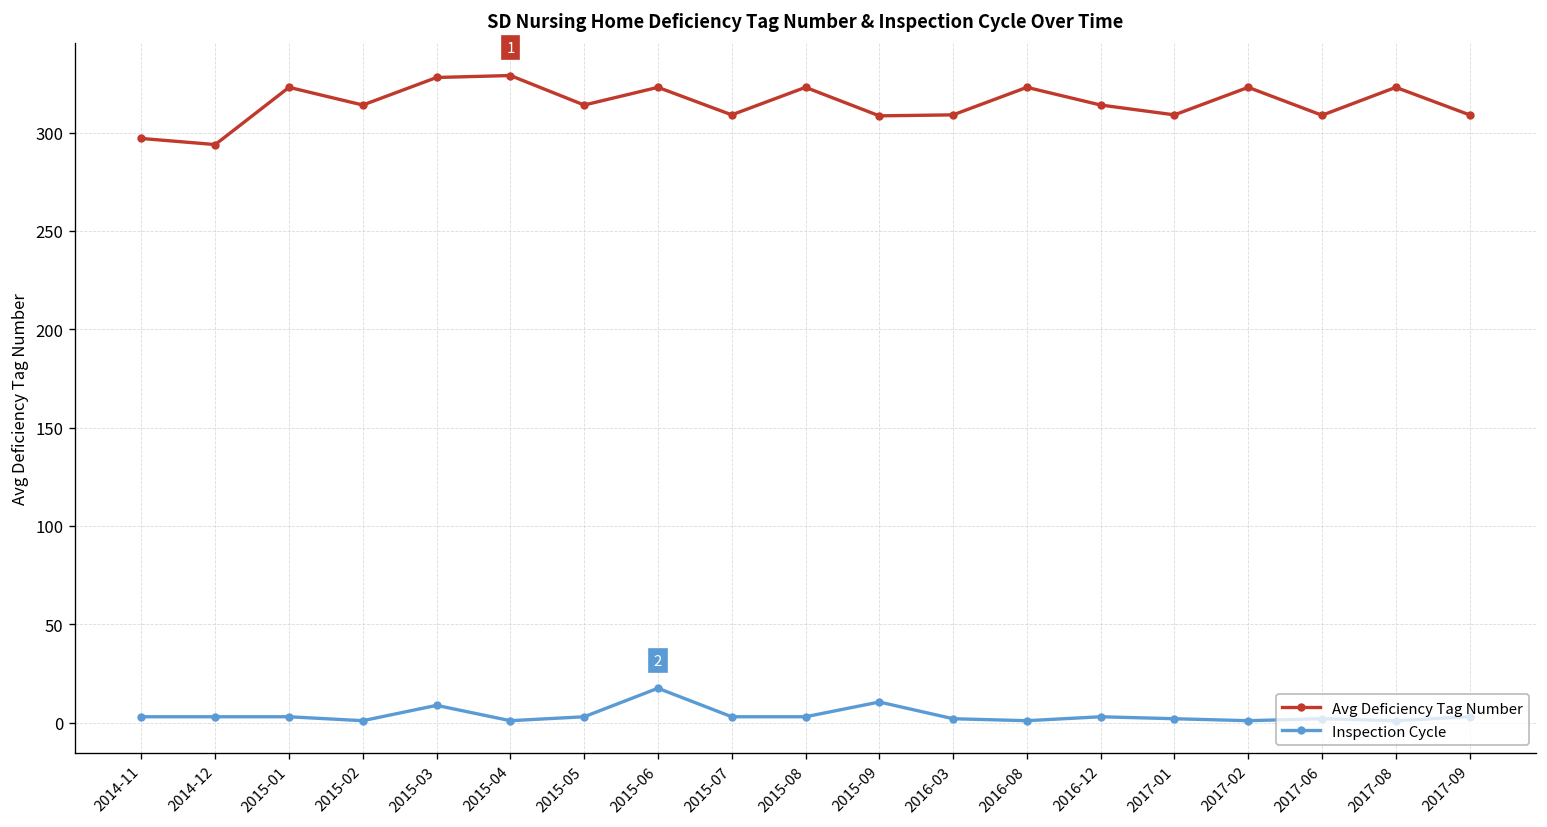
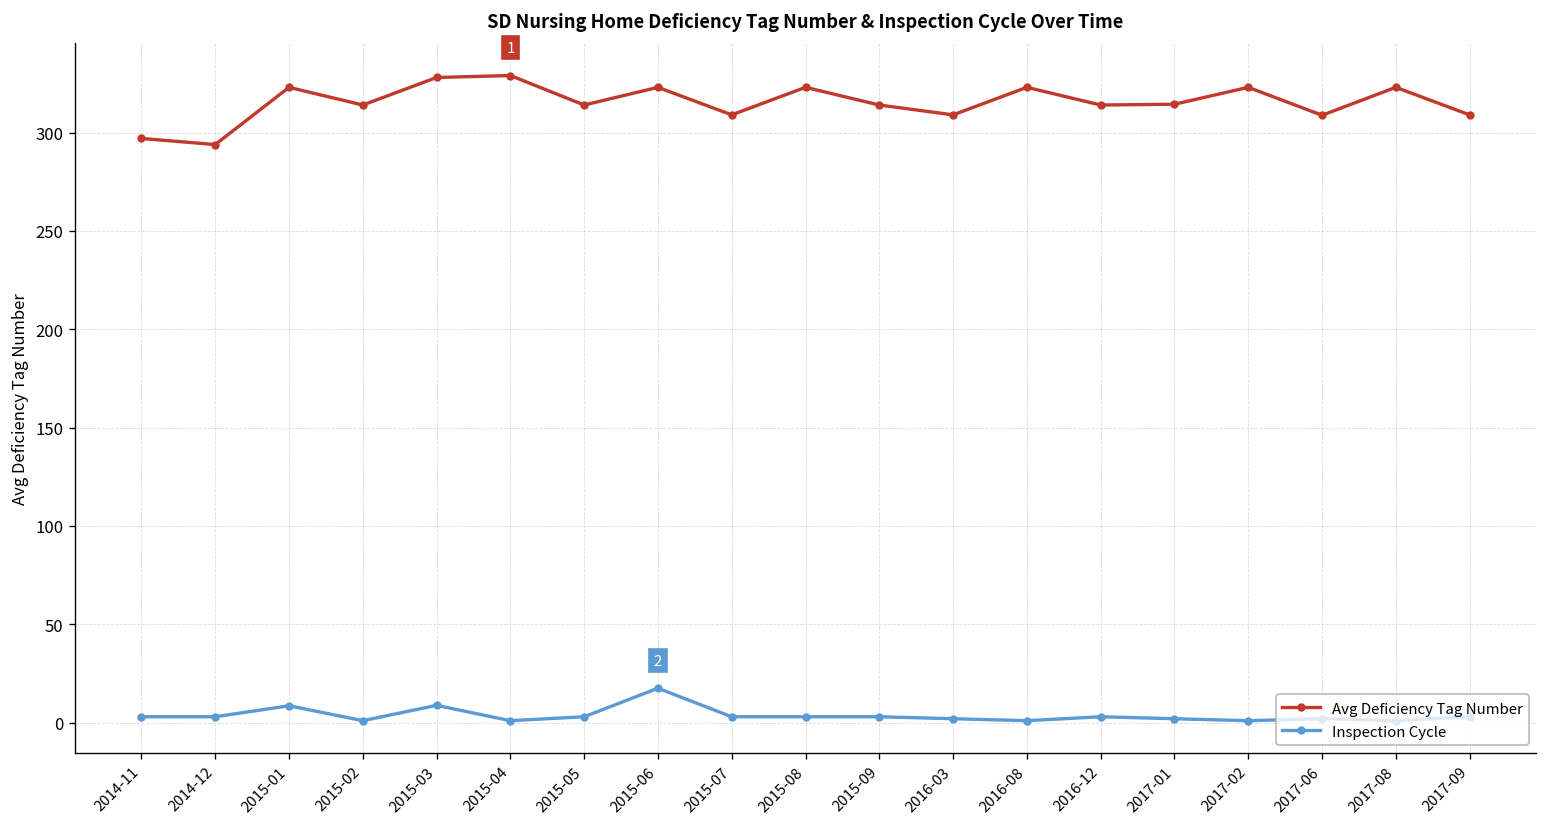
Inspection Cycle, 2015-01: 3 -> 9
Avg Deficiency Tag Number, 2015-09: 309 -> 314
Inspection Cycle, 2015-09: 11 -> 3
Avg Deficiency Tag Number, 2017-01: 309 -> 314
